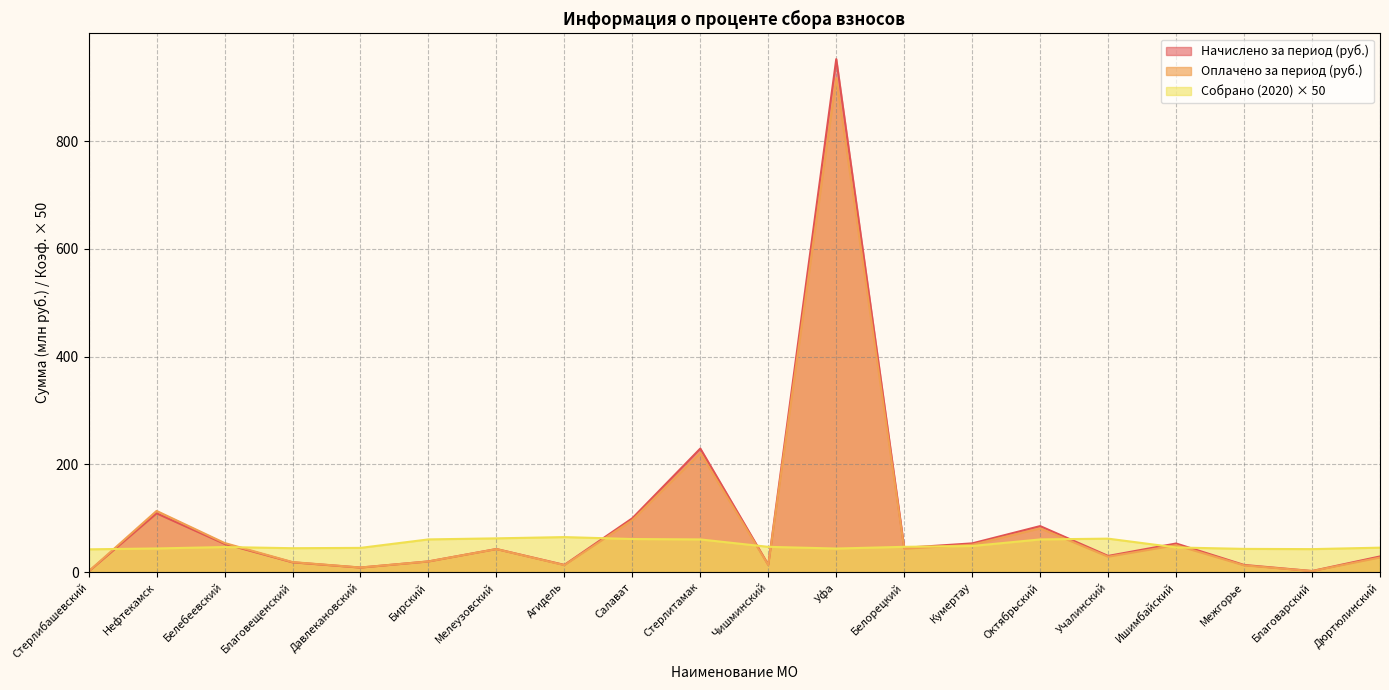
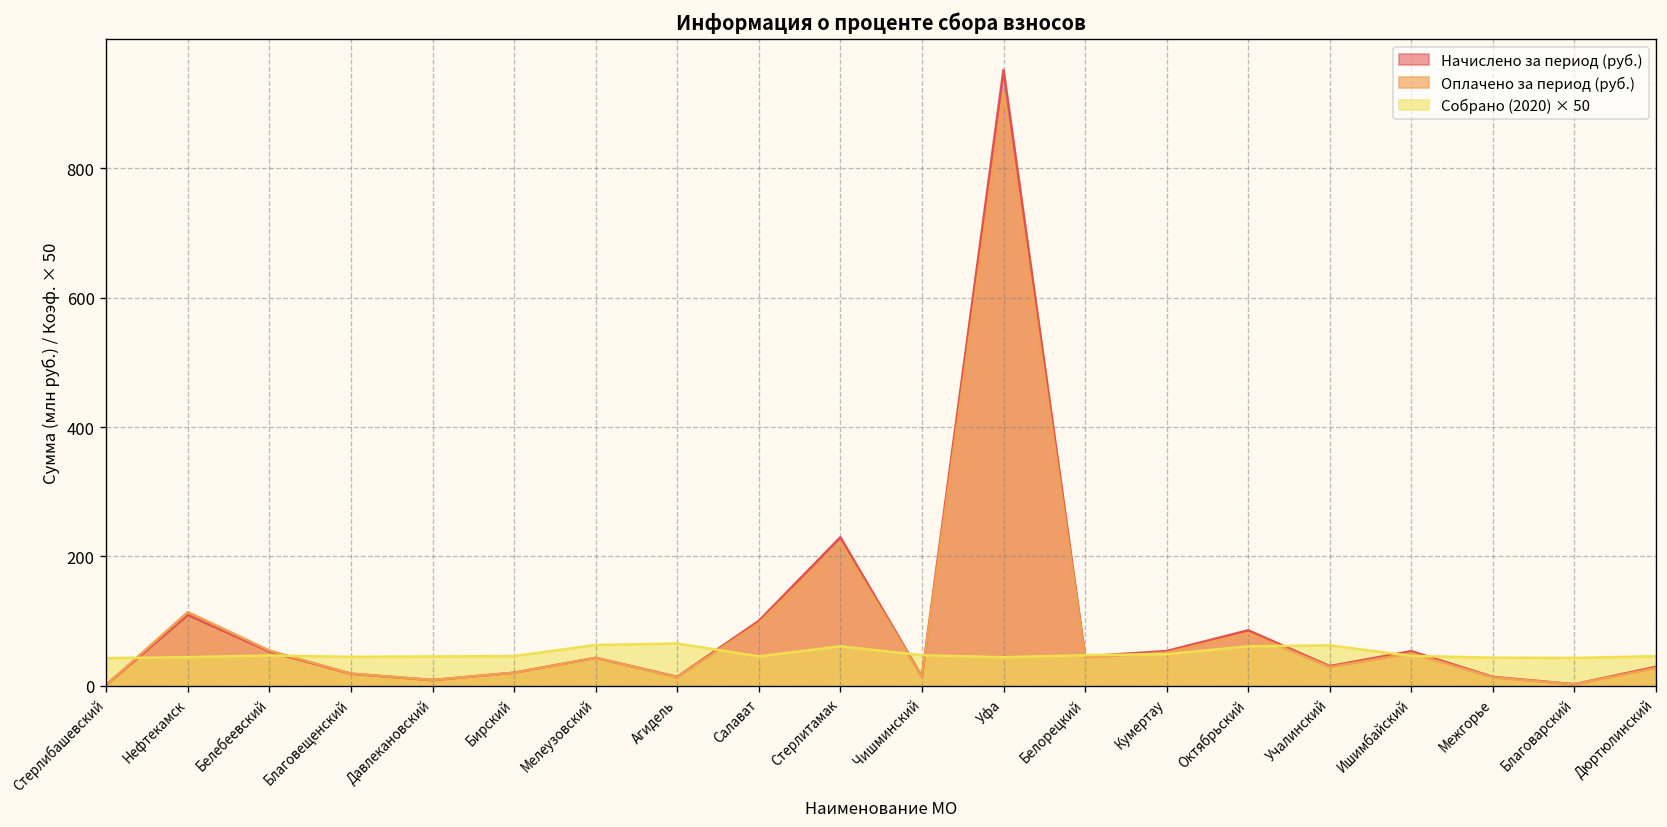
Собрано (2020) × 50, Бирский: 60 -> 50
Собрано (2020) × 50, Салават: 60 -> 50
